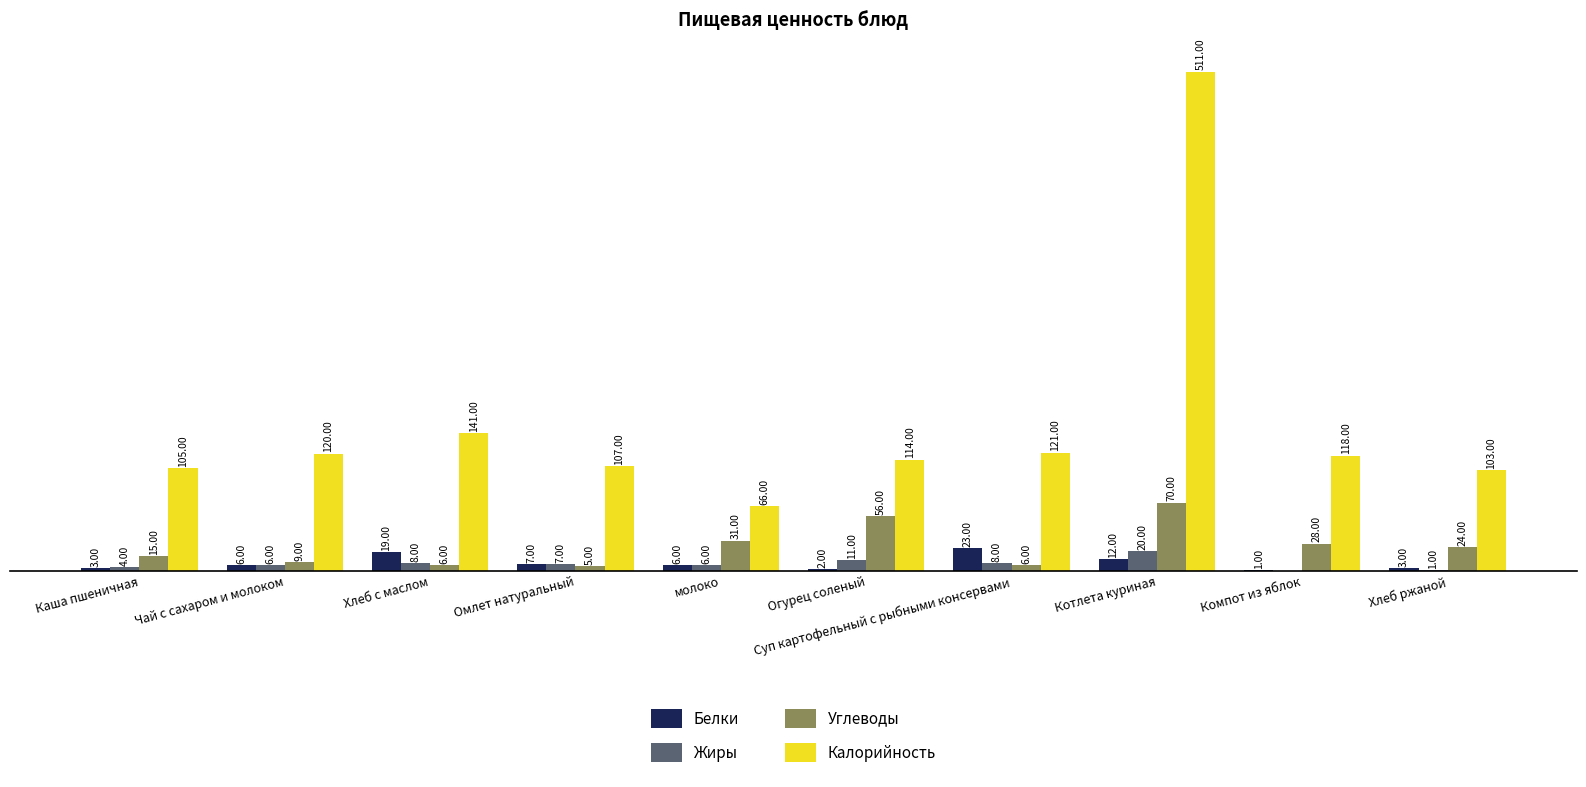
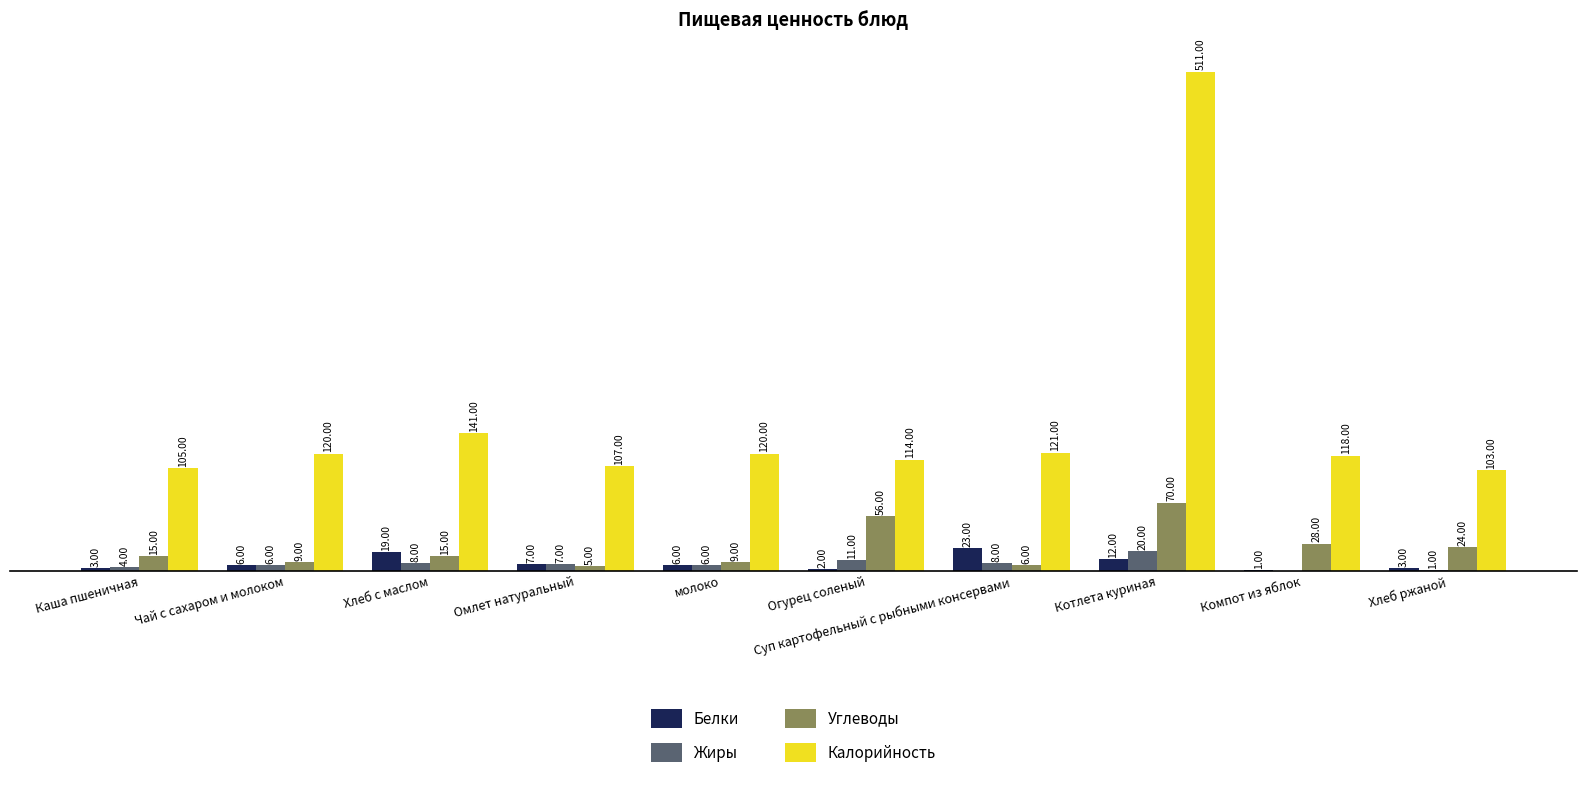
Углеводы, Хлеб с маслом: 6.00 -> 15.00
Углеводы, молоко: 31.00 -> 9.00
Калорийность, молоко: 66.00 -> 120.00
